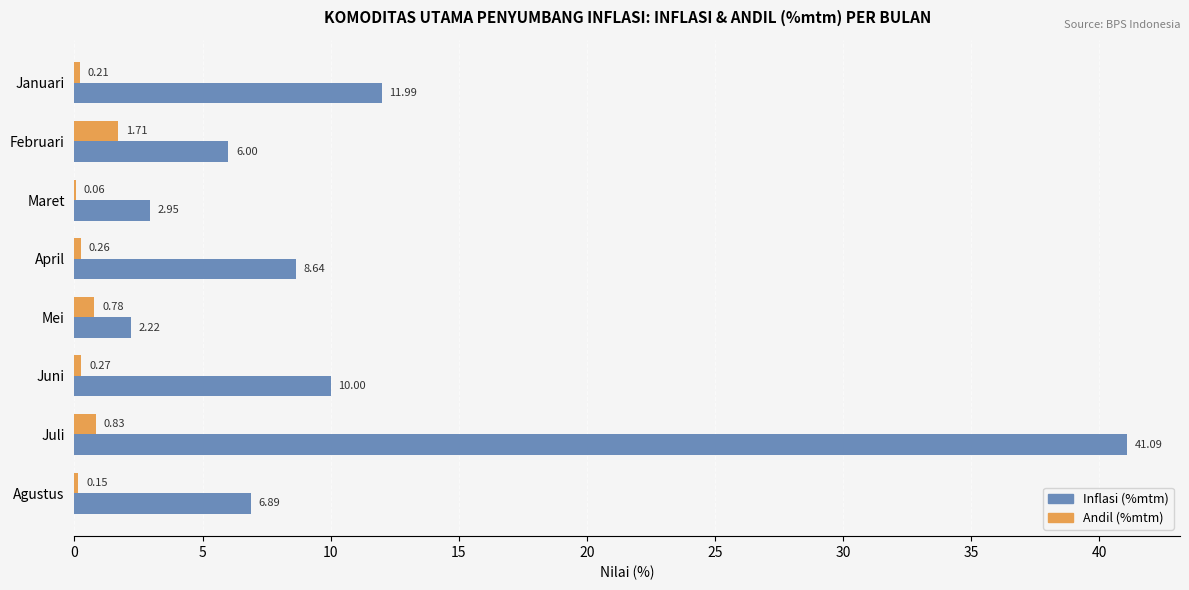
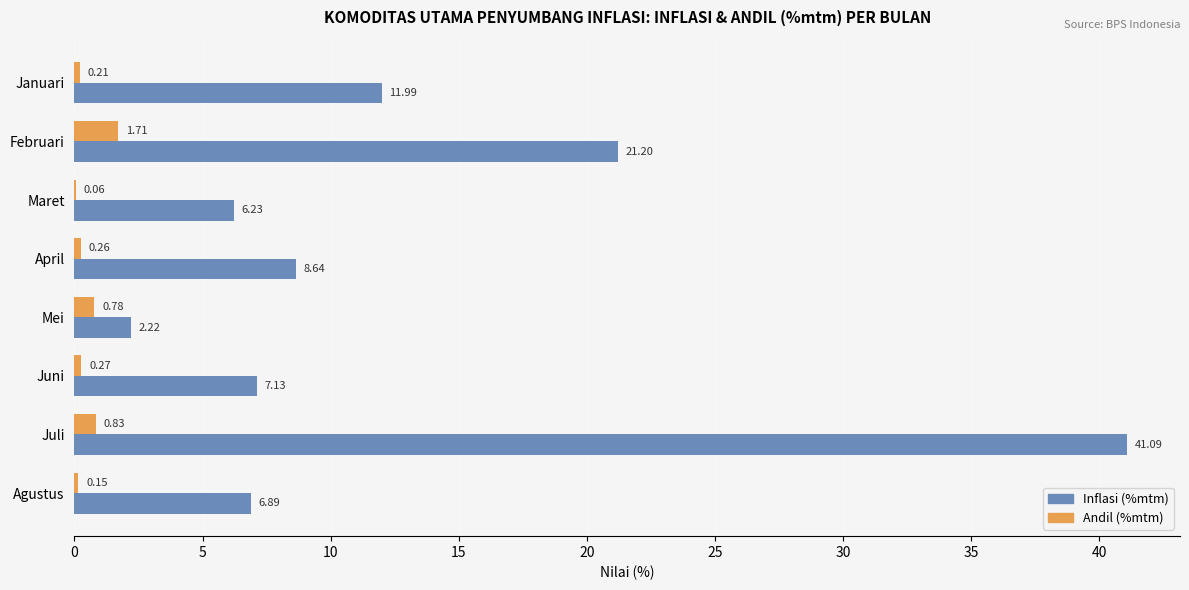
Inflasi (%mtm), Februari: 6.00 -> 21.20
Inflasi (%mtm), Maret: 2.95 -> 6.23
Inflasi (%mtm), Juni: 10.00 -> 7.13
